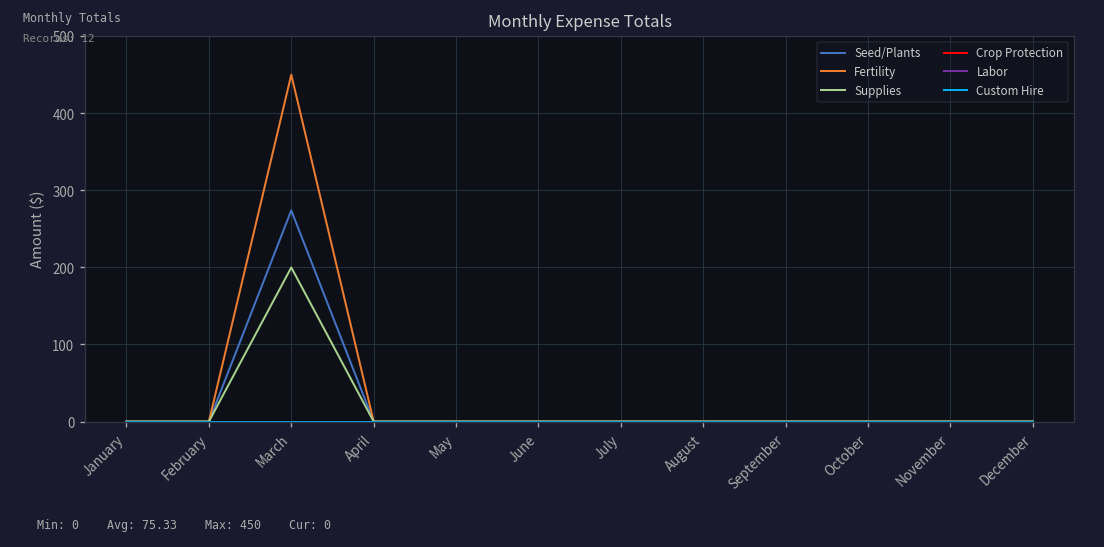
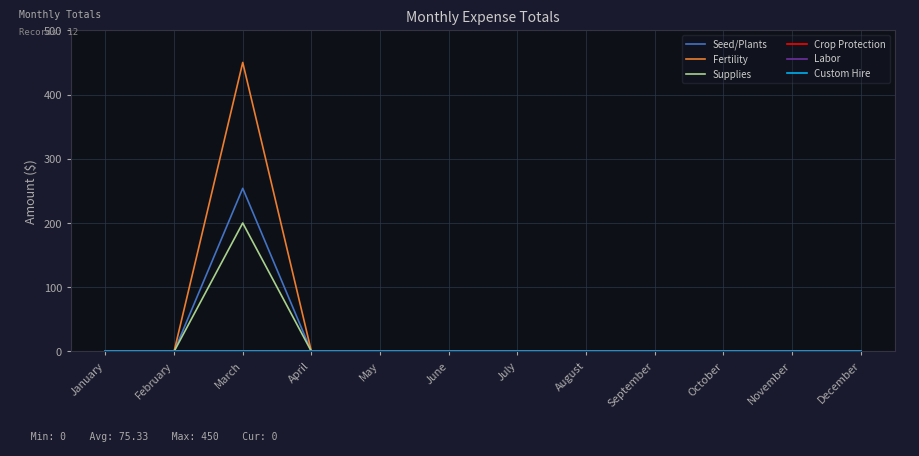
Seed/Plants, March: 270 -> 250
